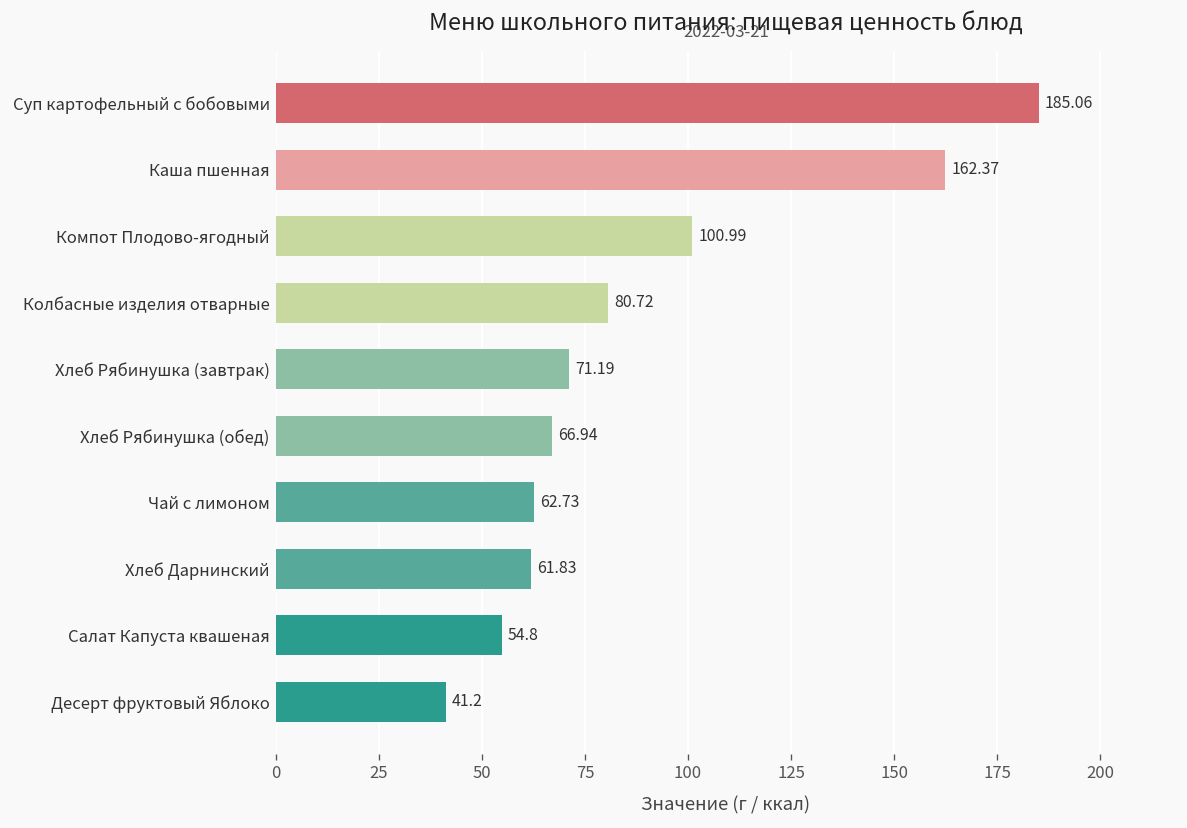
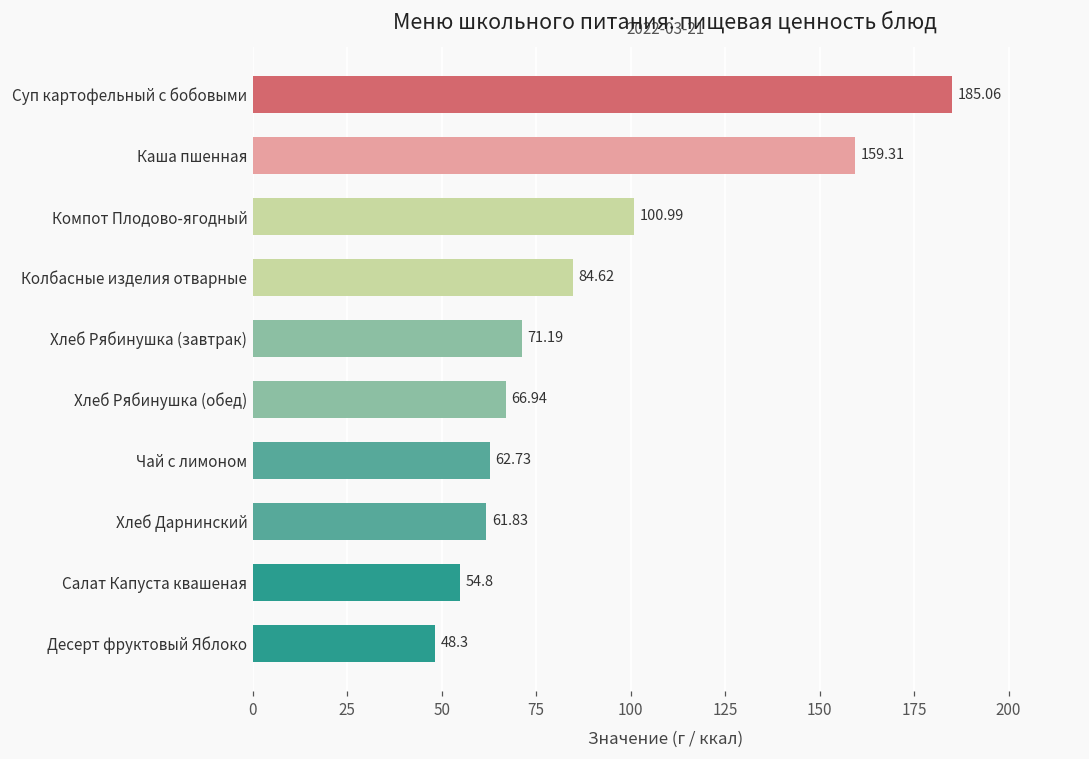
Каша пшенная: 162.37 -> 159.31
Колбасные изделия отварные: 80.72 -> 84.62
Десерт фруктовый Яблоко: 41.2 -> 48.3
